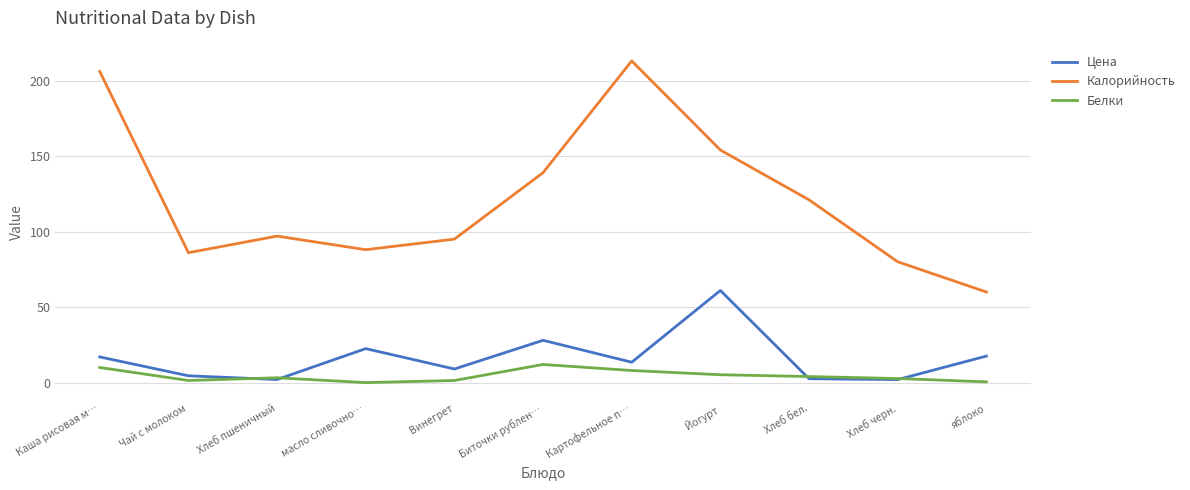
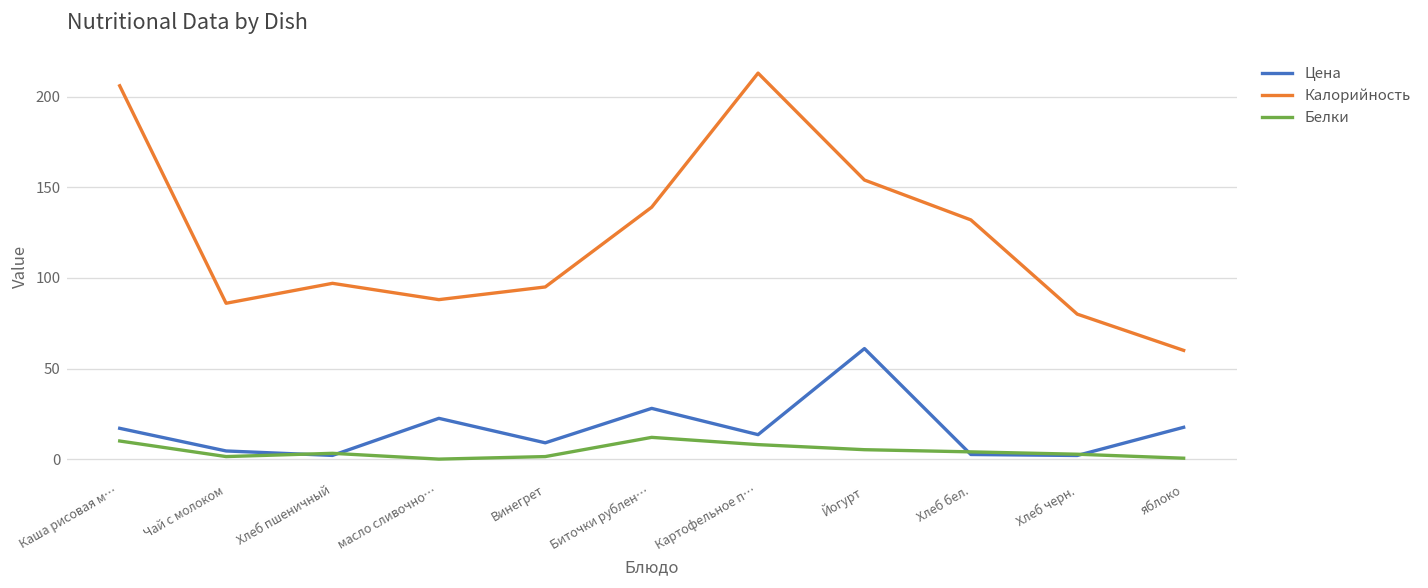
Калорийность, Хлеб бел.: 121 -> 132
